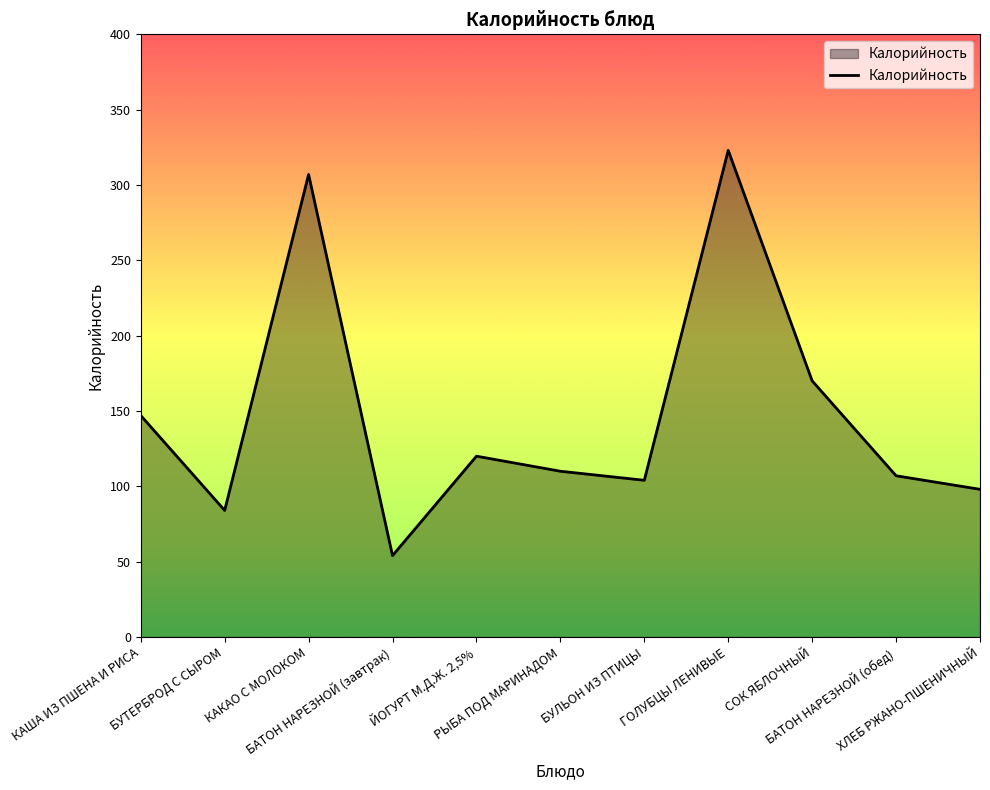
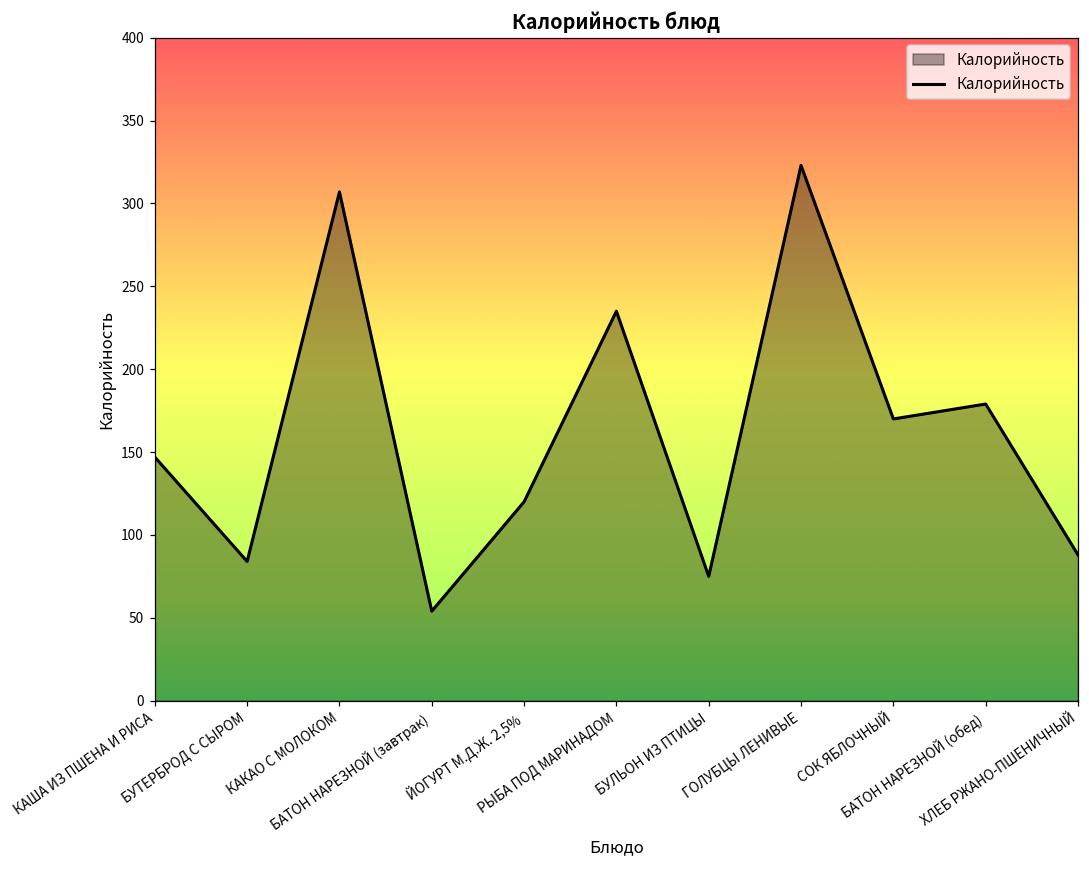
РЫБА ПОД МАРИНАДОМ: 110 -> 235
БУЛЬОН ИЗ ПТИЦЫ: 104 -> 75
БАТОН НАРЕЗНОЙ (обед): 107 -> 179
ХЛЕБ РЖАНО-ПШЕНИЧНЫЙ: 98 -> 88
